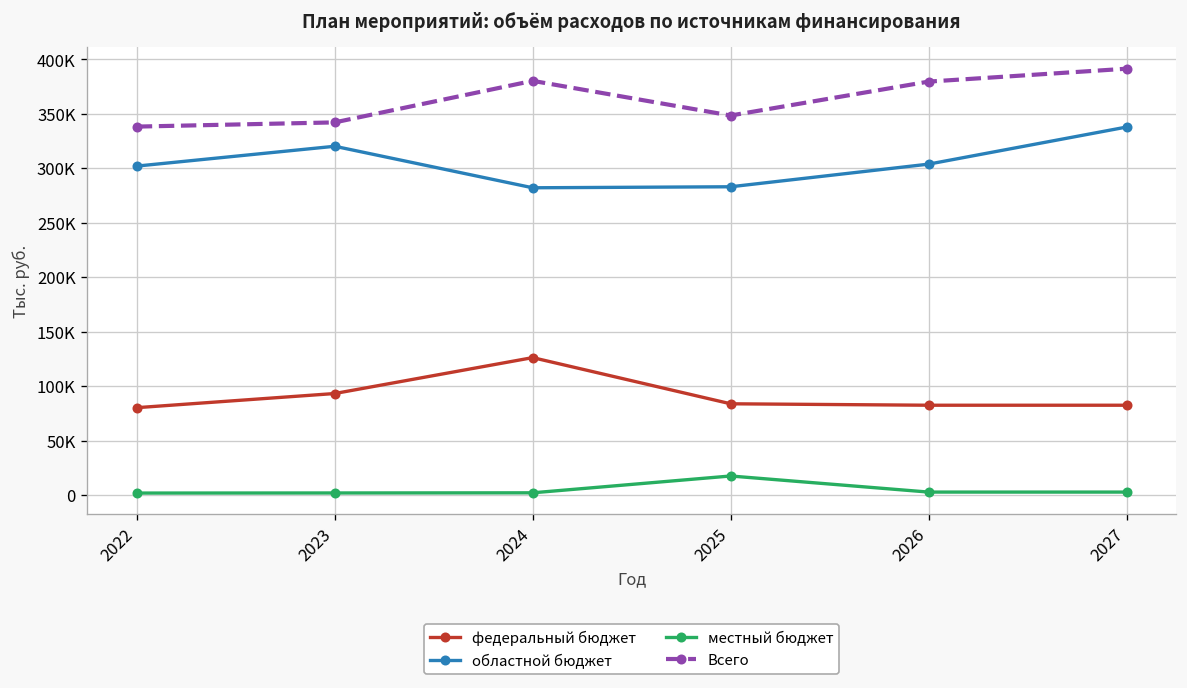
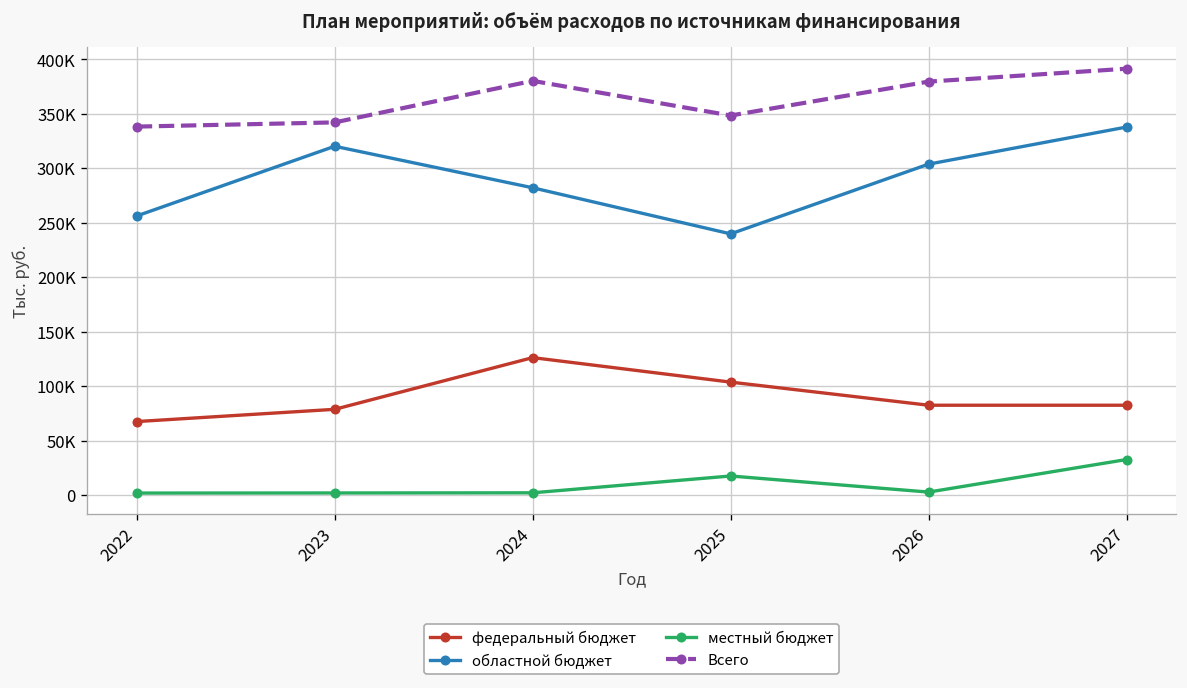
федеральный бюджет, 2022: 80000 -> 70000
областной бюджет, 2022: 300000 -> 260000
федеральный бюджет, 2023: 90000 -> 80000
федеральный бюджет, 2025: 80000 -> 100000
областной бюджет, 2025: 280000 -> 240000
местный бюджет, 2027: 0 -> 30000
